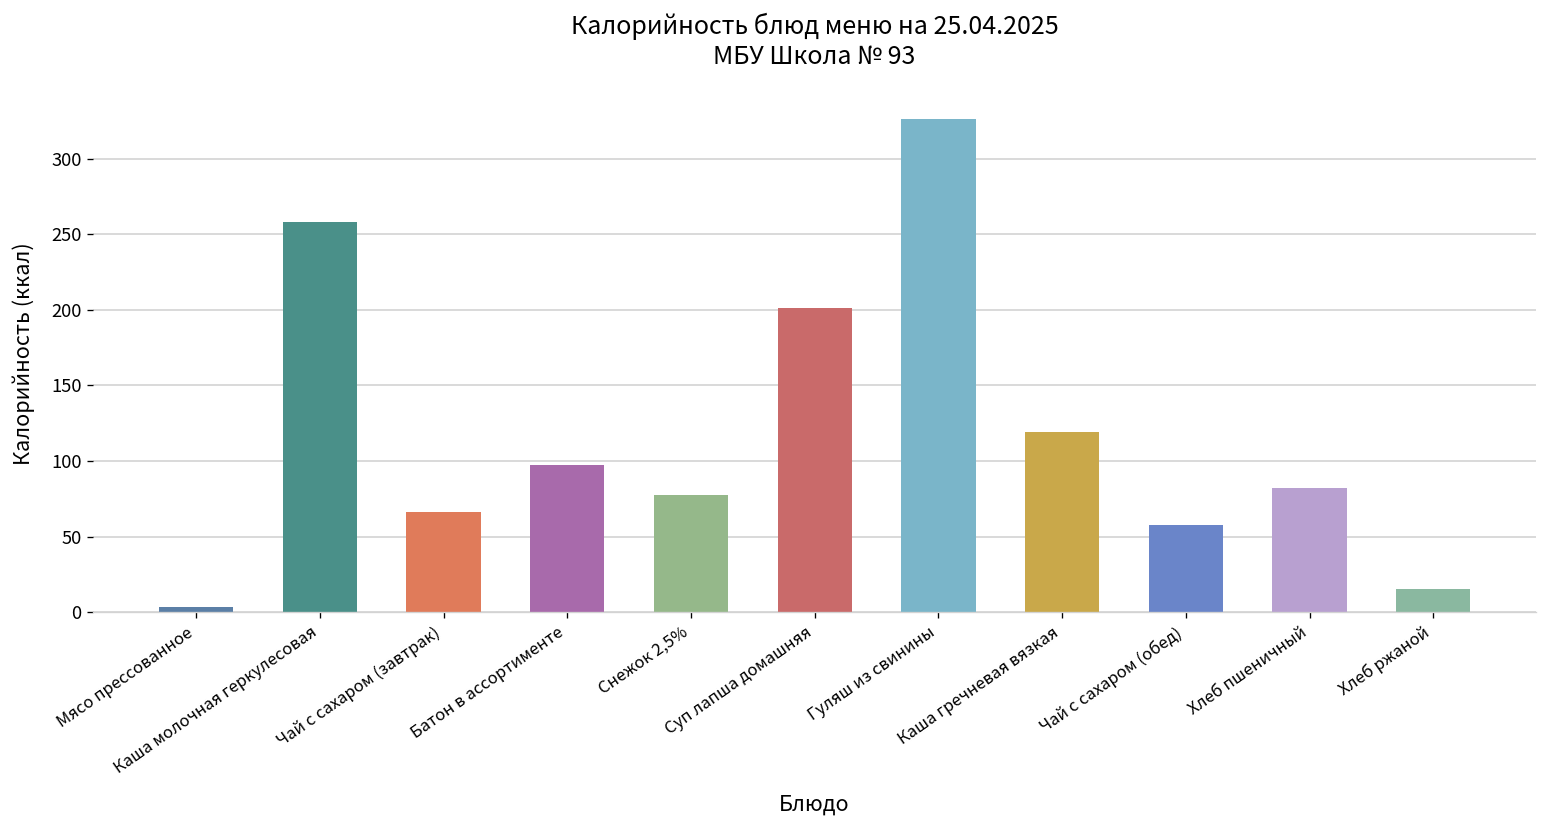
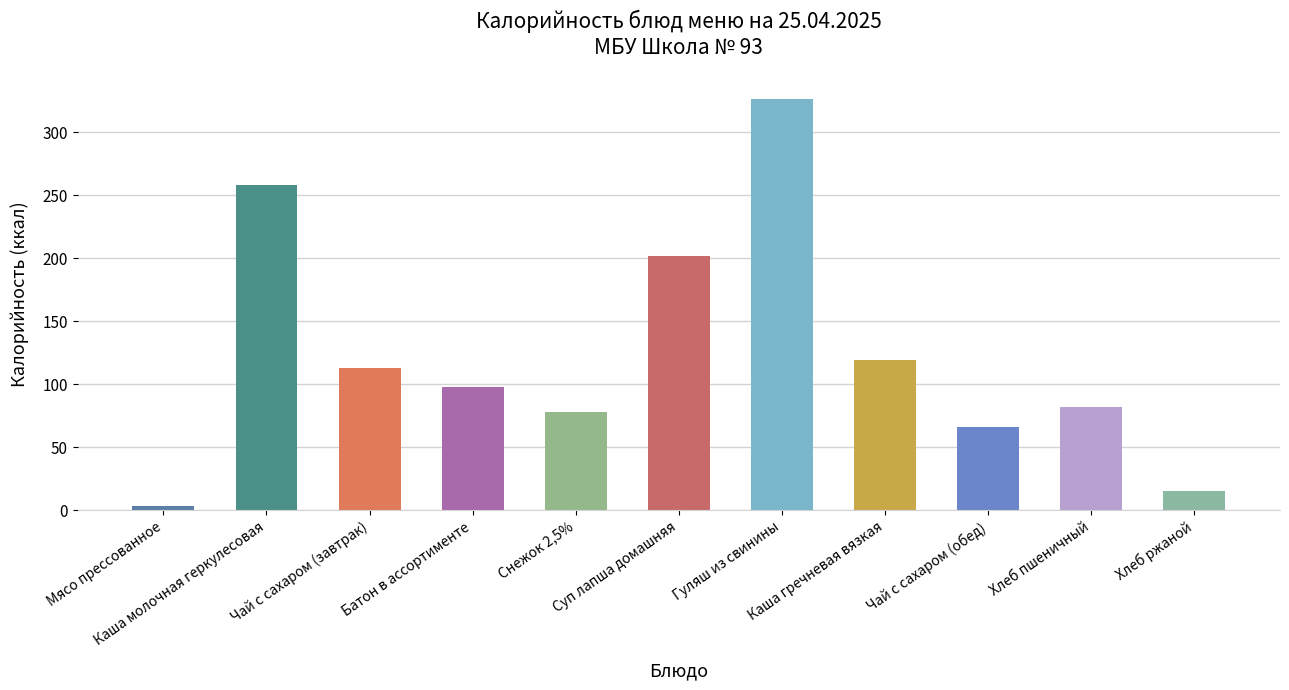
Чай с сахаром (завтрак): 66 -> 113
Чай с сахаром (обед): 58 -> 66
